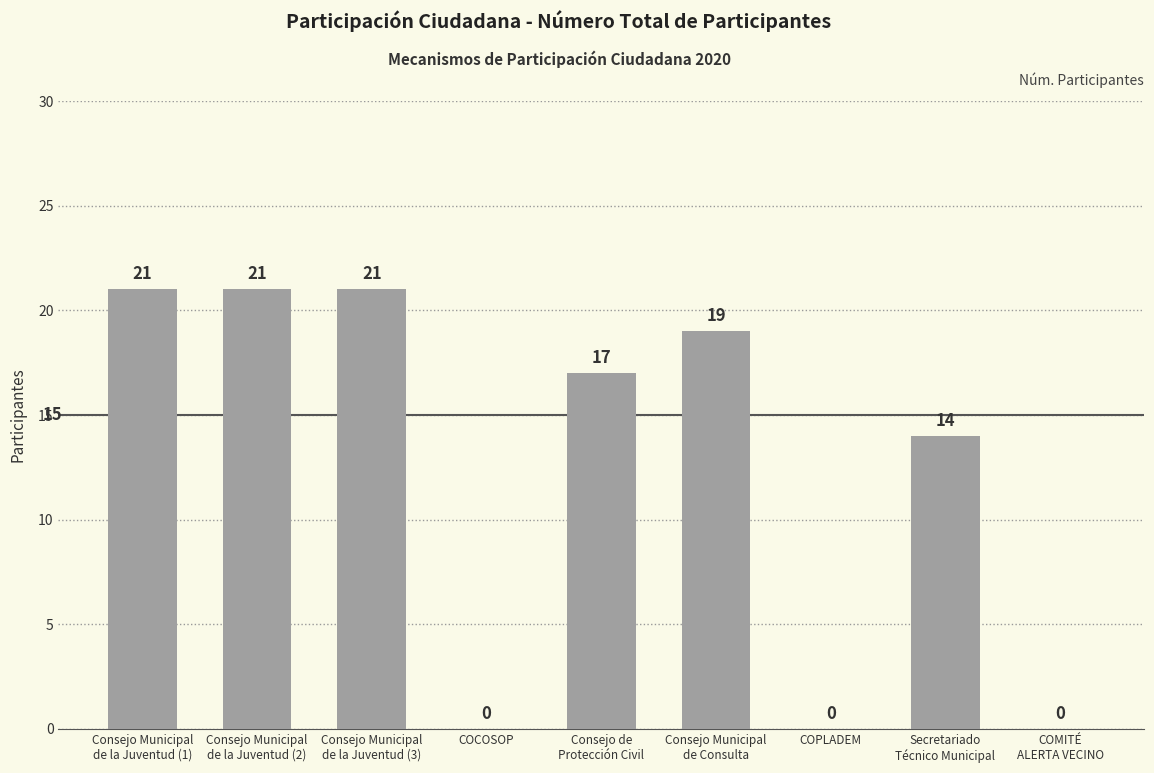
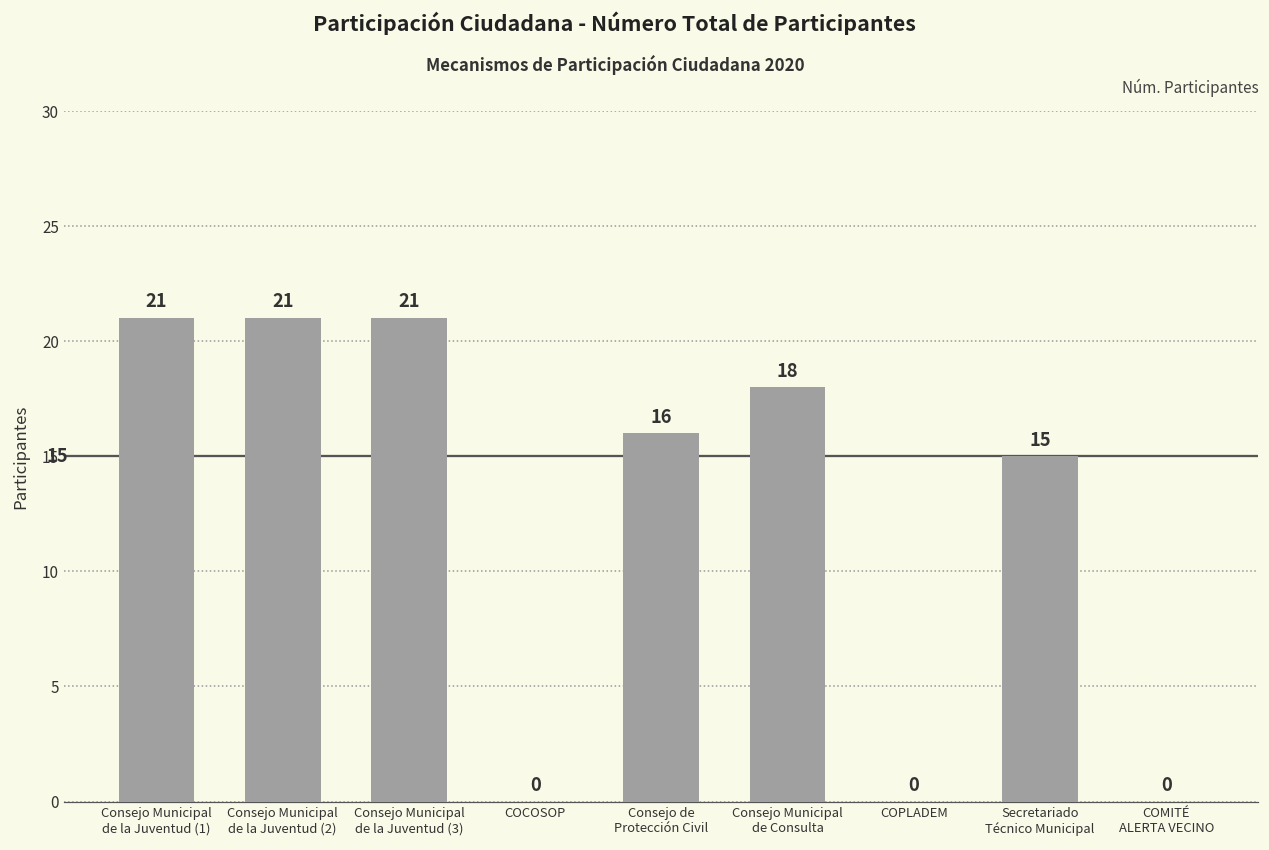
Consejo de Protección Civil: 17 -> 16
Consejo Municipal de Consulta: 19 -> 18
Secretariado Técnico Municipal: 14 -> 15
